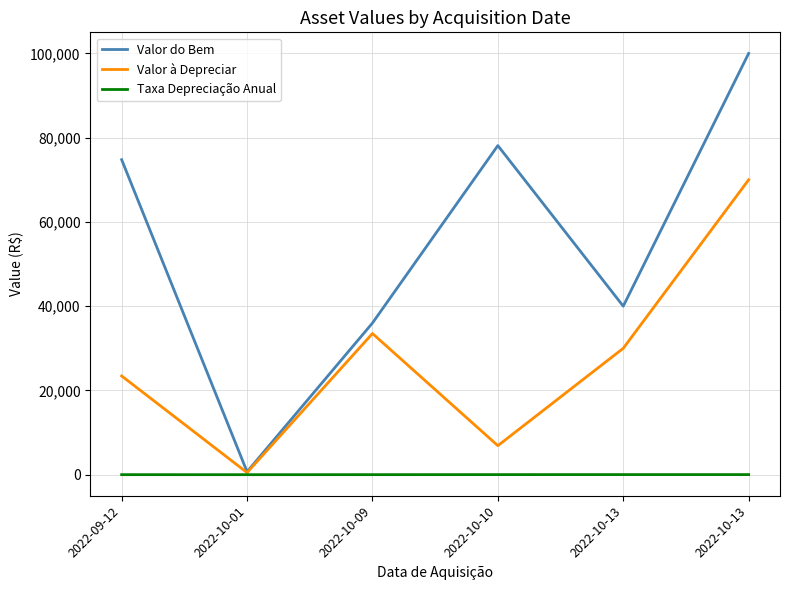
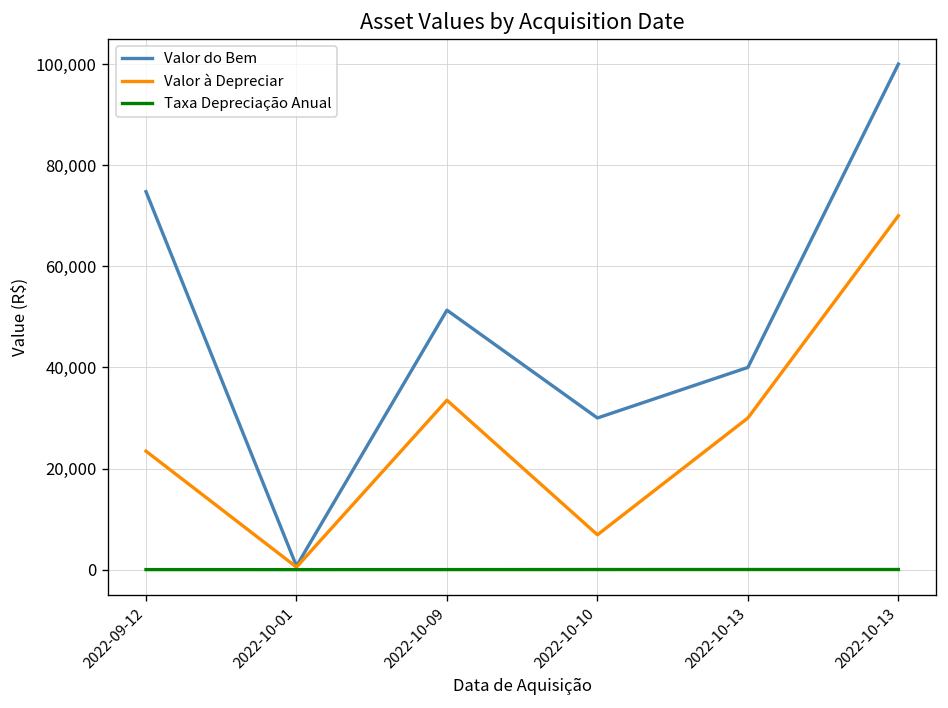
Valor do Bem, 2022-10-09: 36,000 -> 51,000
Valor do Bem, 2022-10-10: 78,000 -> 30,000
